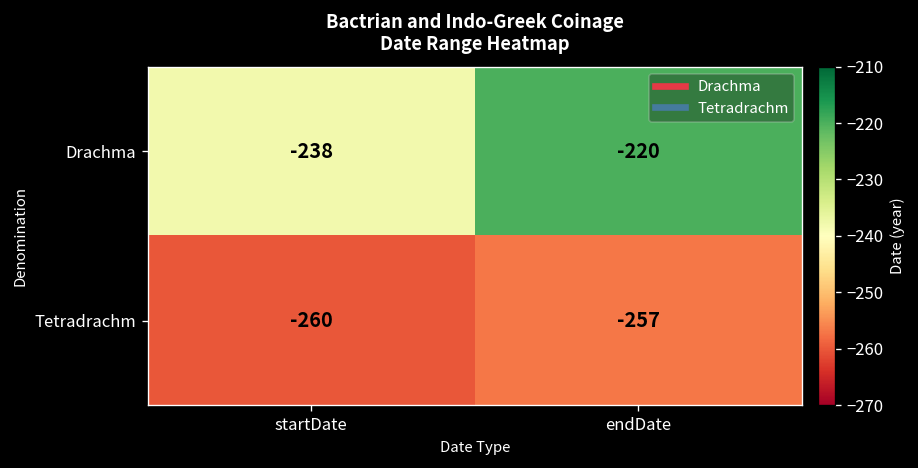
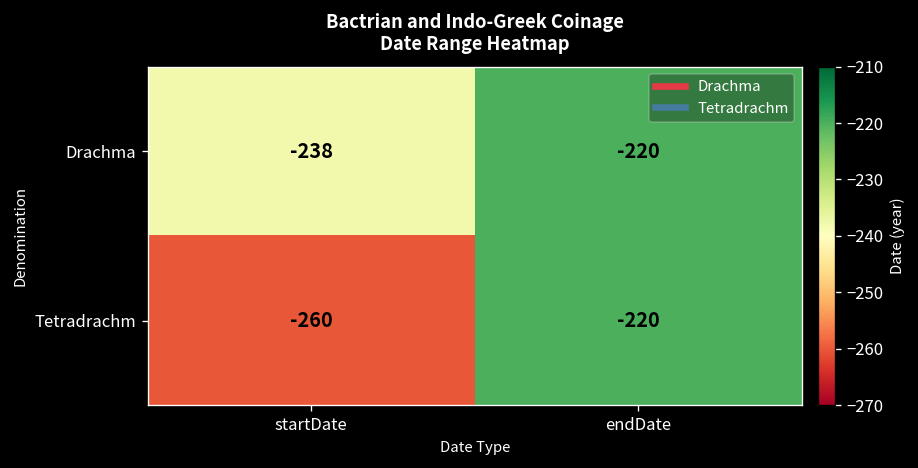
Tetradrachm, endDate: -257 -> -220
